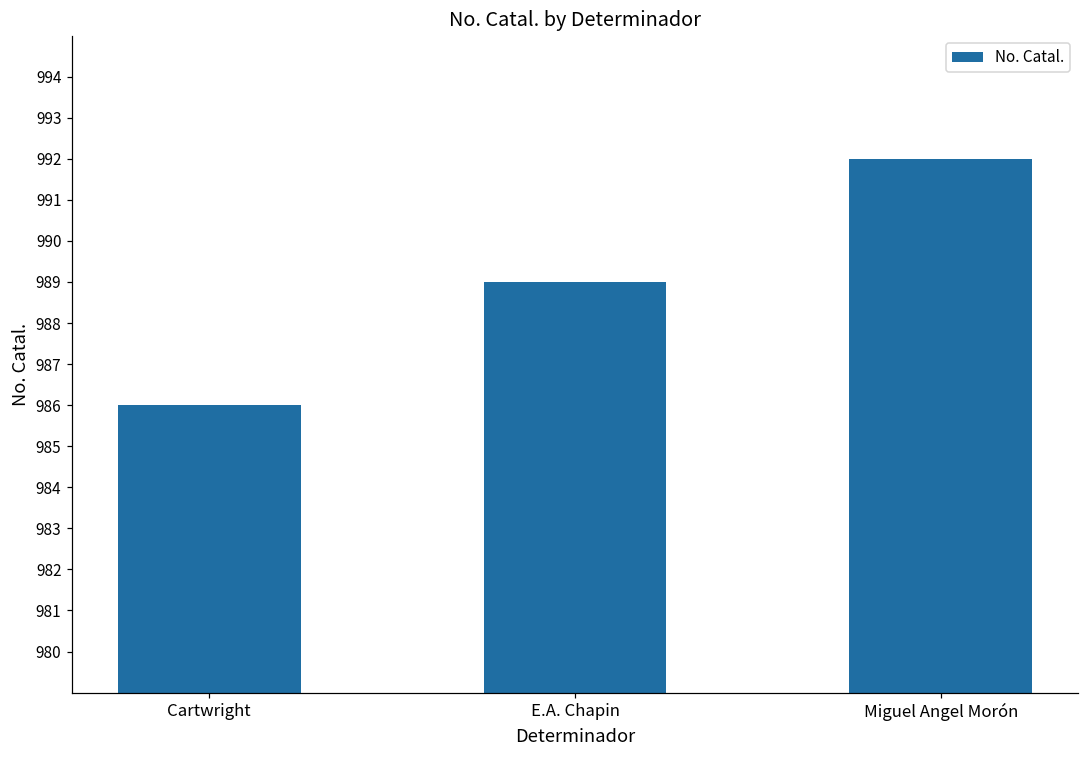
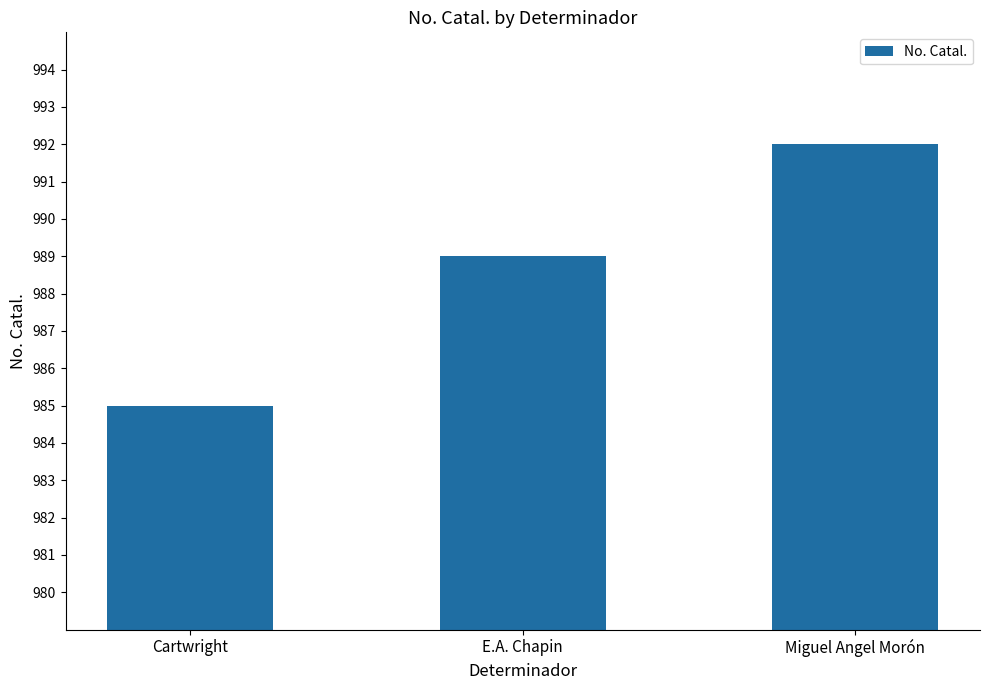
Cartwright: 986 -> 985
